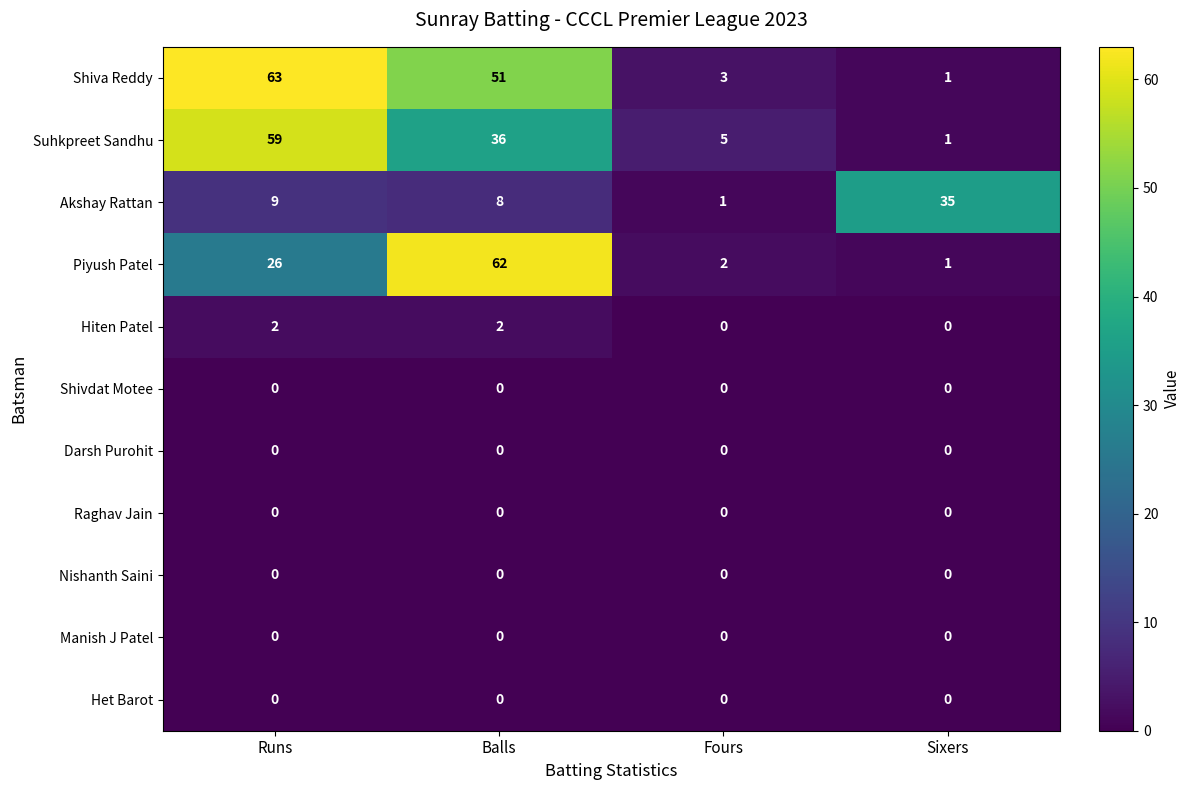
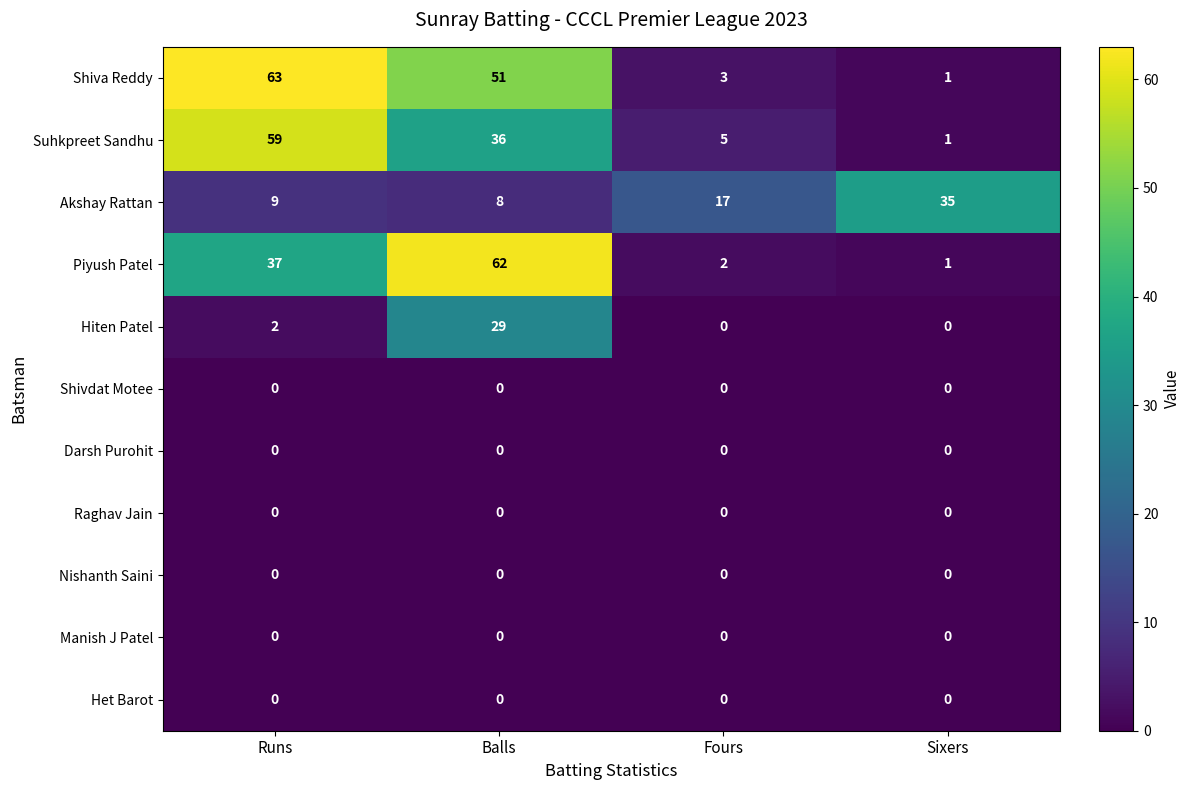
Akshay Rattan, Fours: 1 -> 17
Piyush Patel, Runs: 26 -> 37
Hiten Patel, Balls: 2 -> 29
